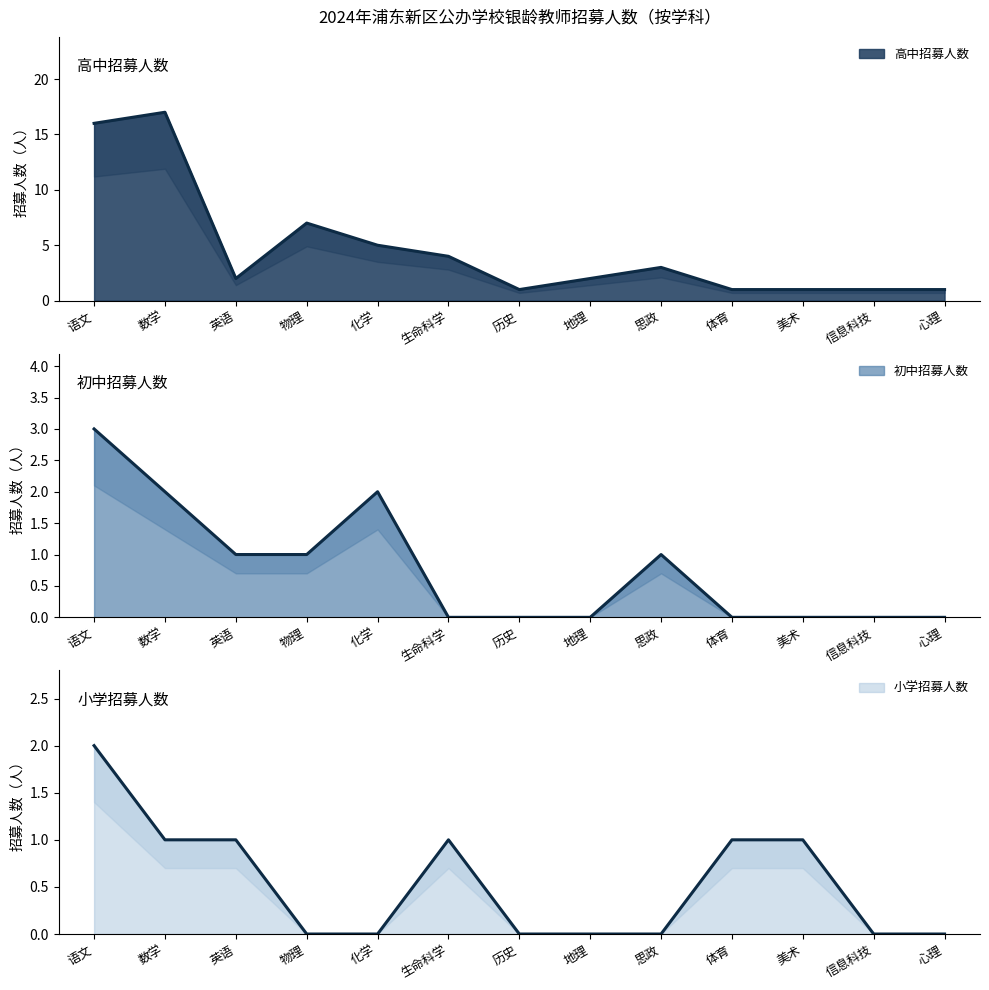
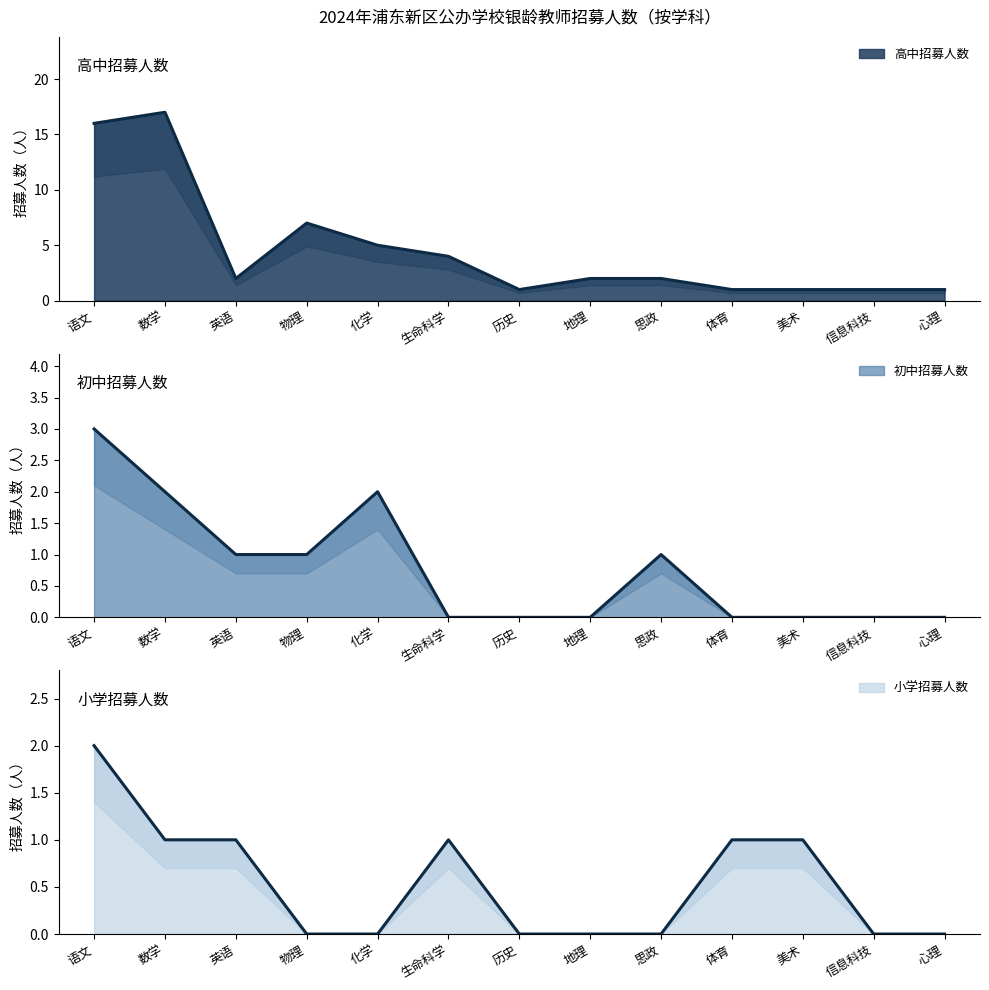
2024年浦东新区公办学校银龄教师招募人数（按学科）, 思政: 3 -> 2
